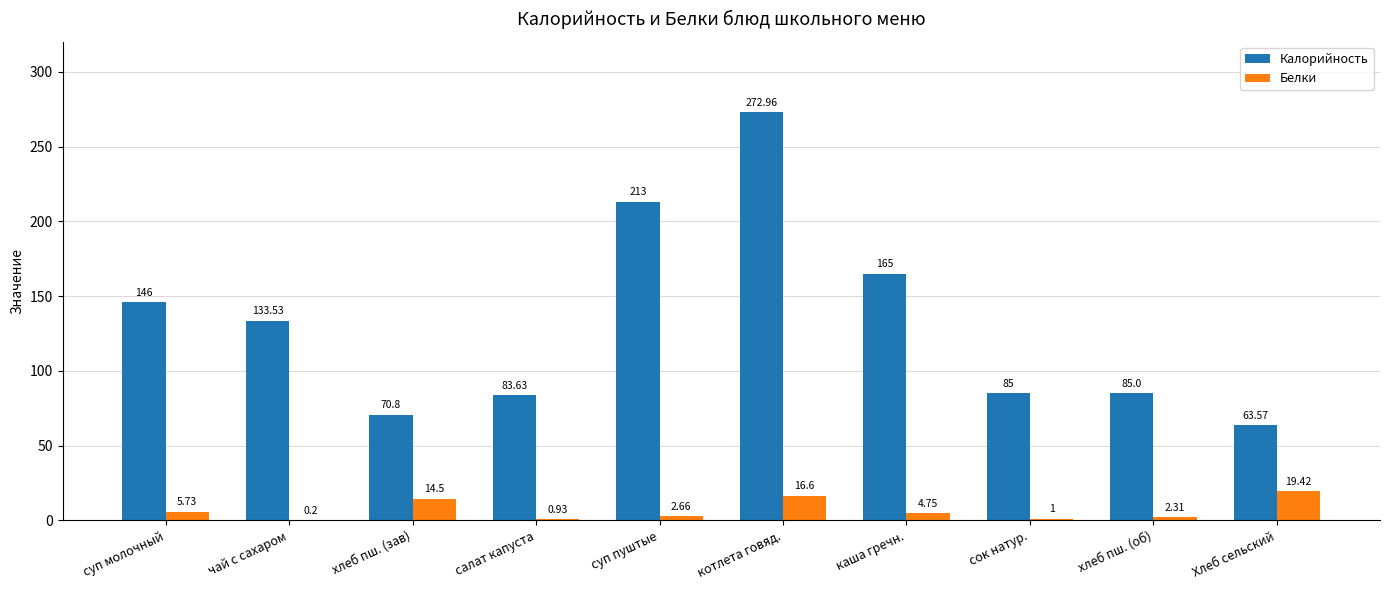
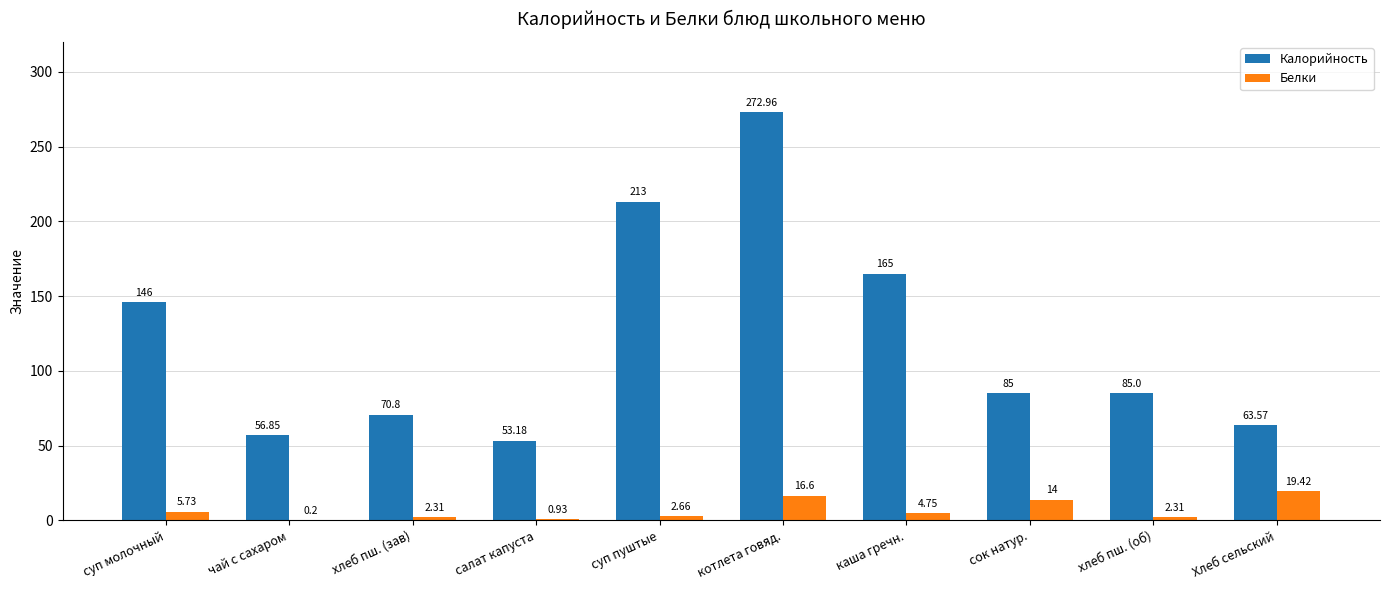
Калорийность, чай с сахаром: 133.53 -> 56.85
Белки, хлеб пш. (зав): 14.5 -> 2.31
Калорийность, салат капуста: 83.63 -> 53.18
Белки, сок натур.: 1 -> 14
